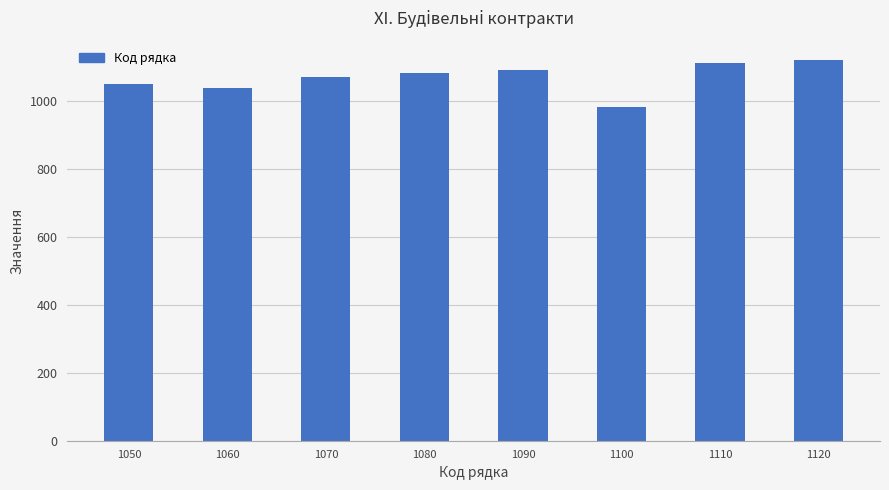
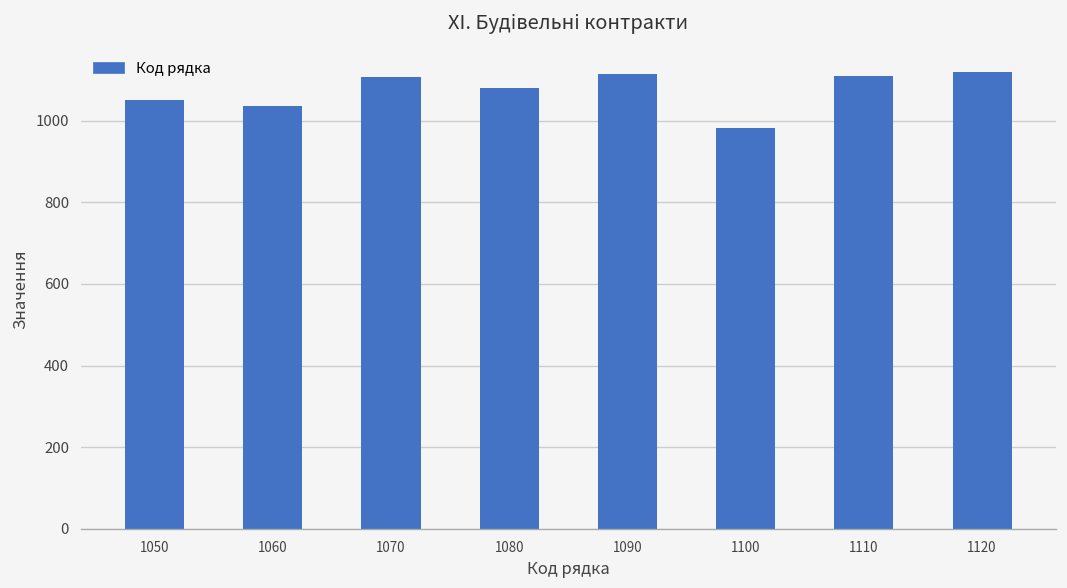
1070: 1070 -> 1110
1090: 1090 -> 1120
